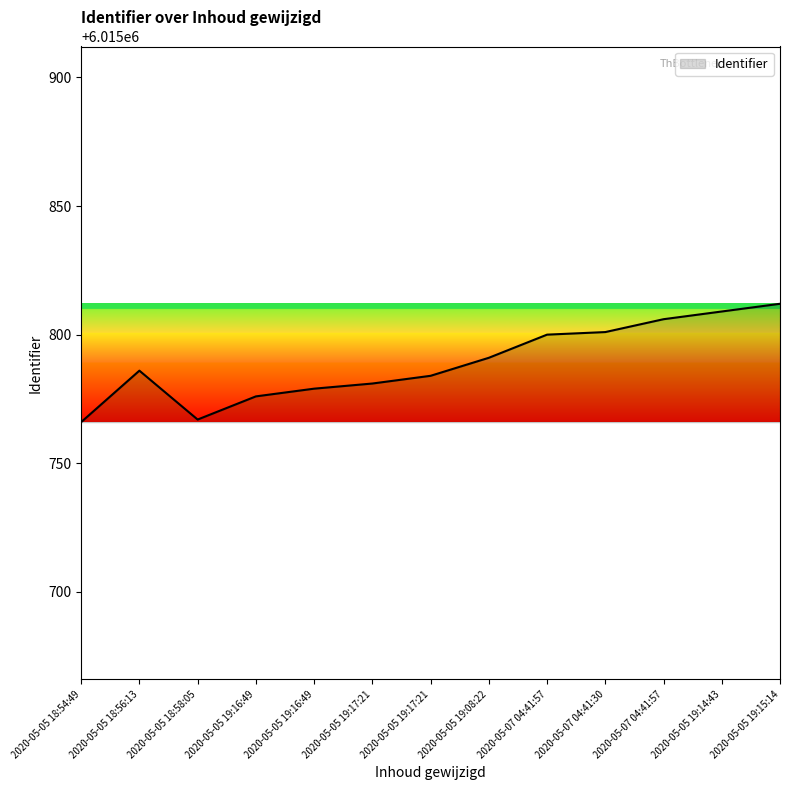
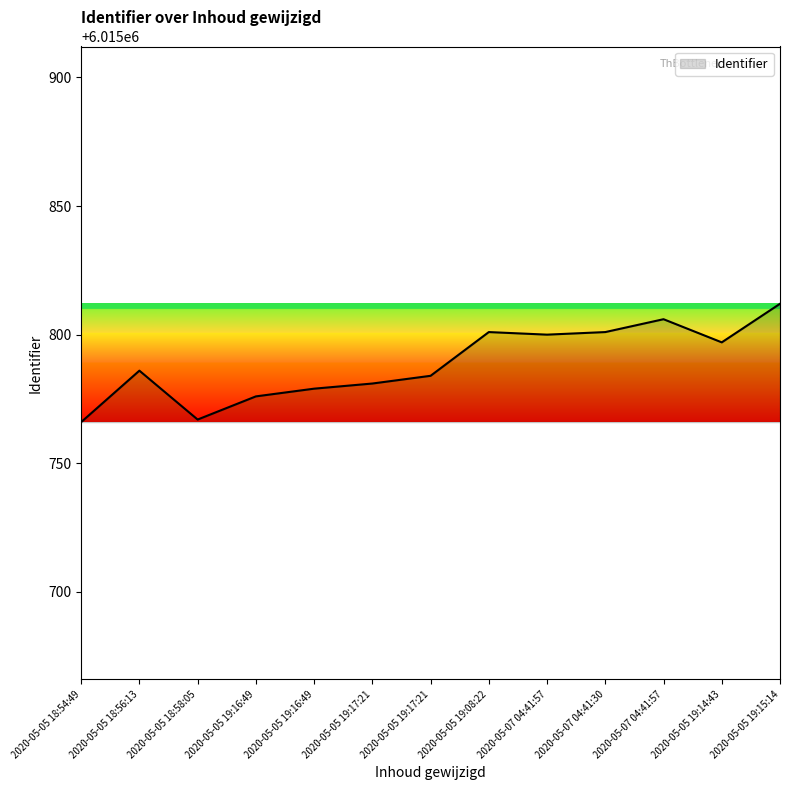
2020-05-05 19:08:22: 6015791 -> 6015801
2020-05-05 19:14:43: 6015809 -> 6015797
